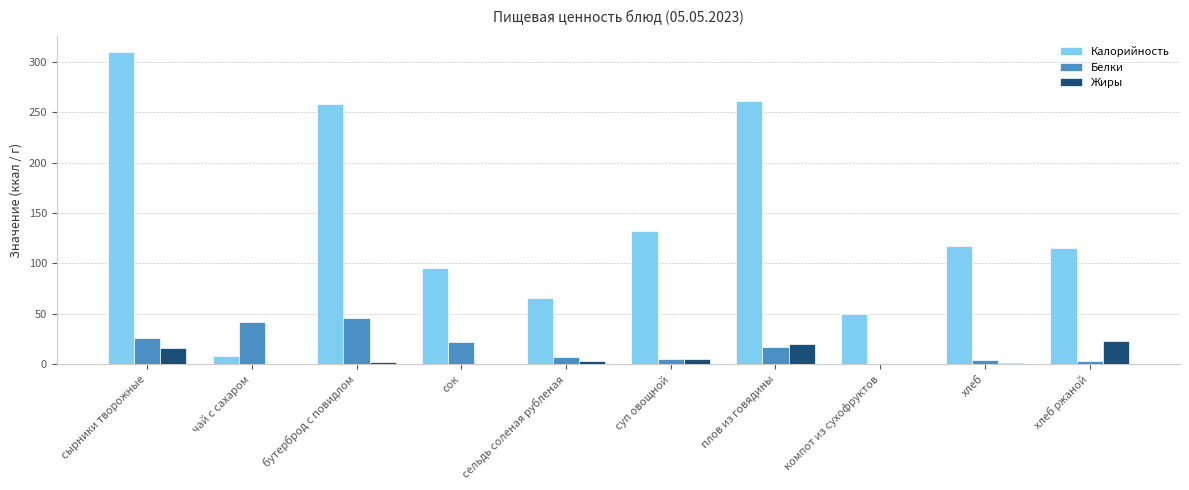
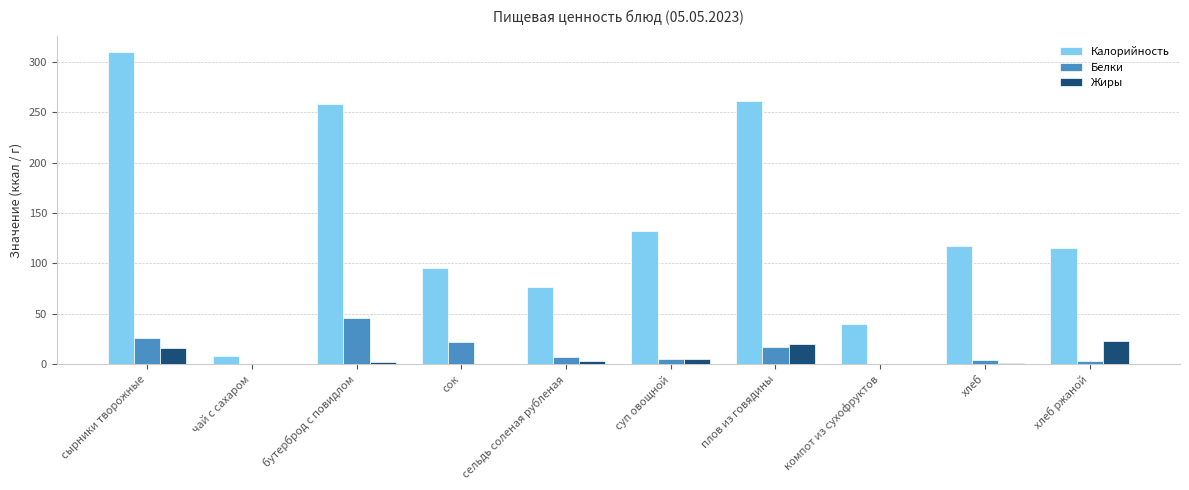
Белки, чай с сахаром: 42 -> 0
Калорийность, сельдь соленая рубленая: 66 -> 77
Калорийность, компот из сухофруктов: 50 -> 40
